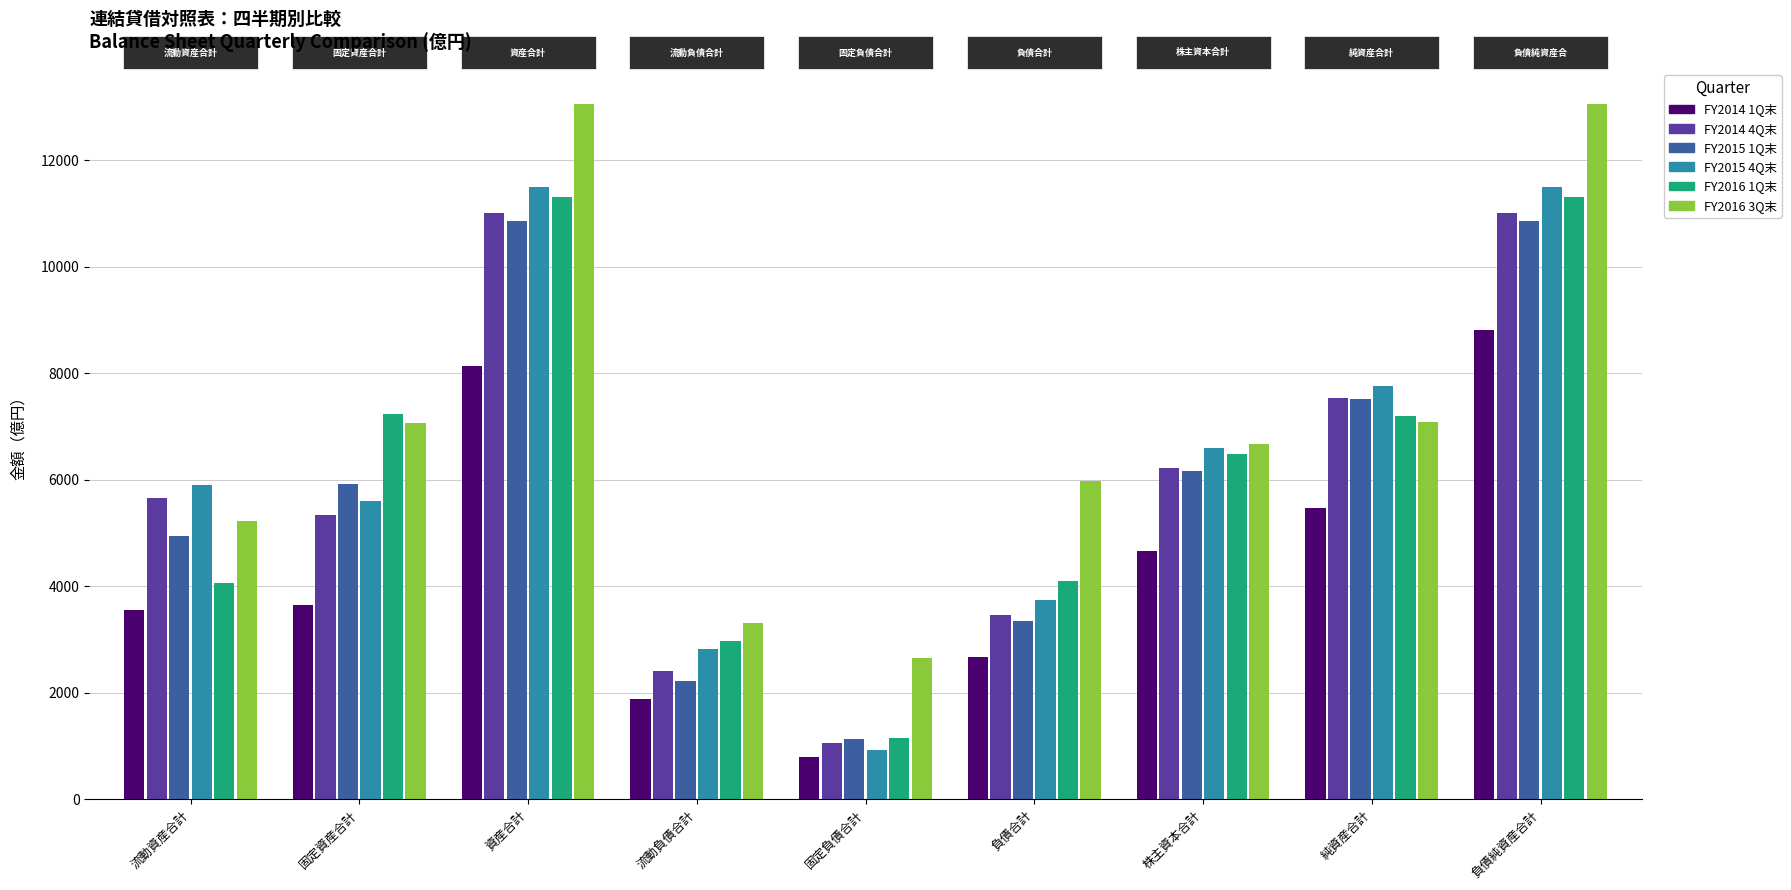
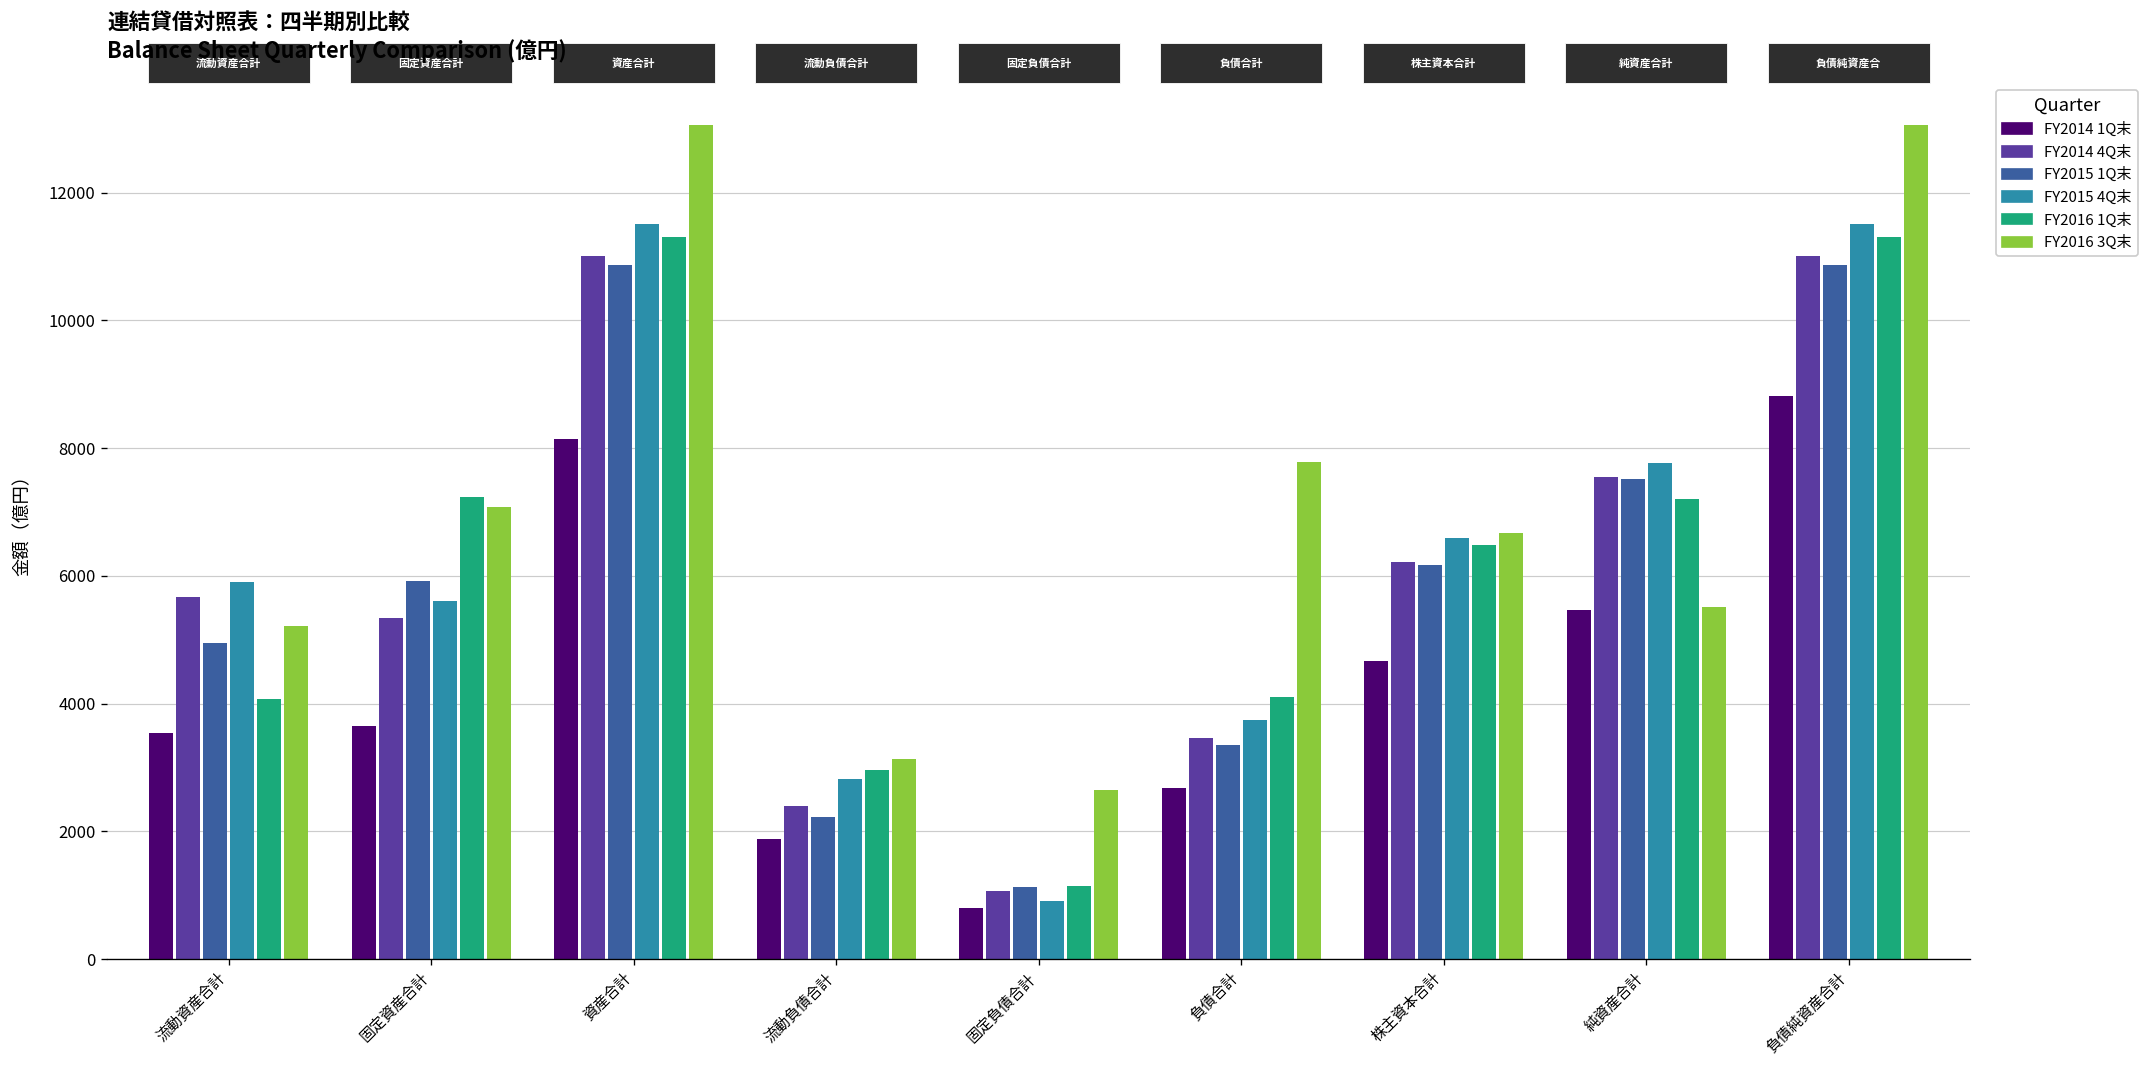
FY2016 3Q末, 流動負債合計: 3300 -> 3100
FY2016 3Q末, 負債合計: 6000 -> 7800
FY2016 3Q末, 純資産合計: 7100 -> 5500
